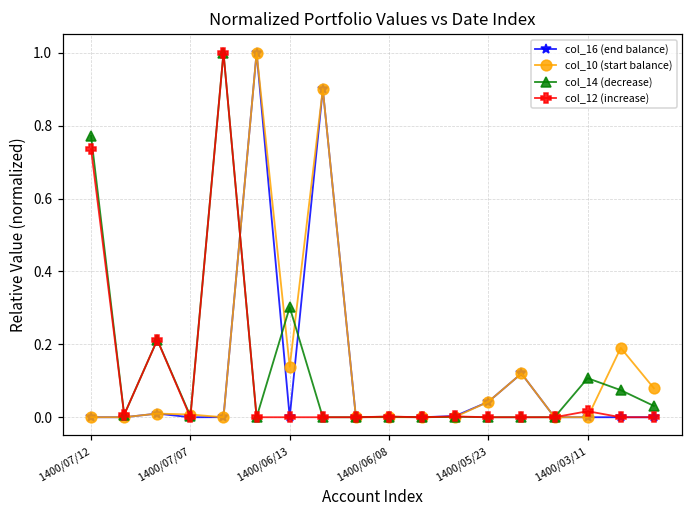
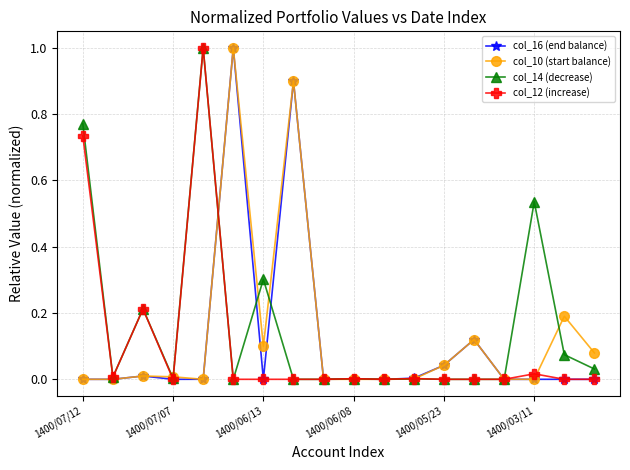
col_10 (start balance), 1400/06/13: 0.14 -> 0.10
col_14 (decrease), 1400/03/11: 0.11 -> 0.54
